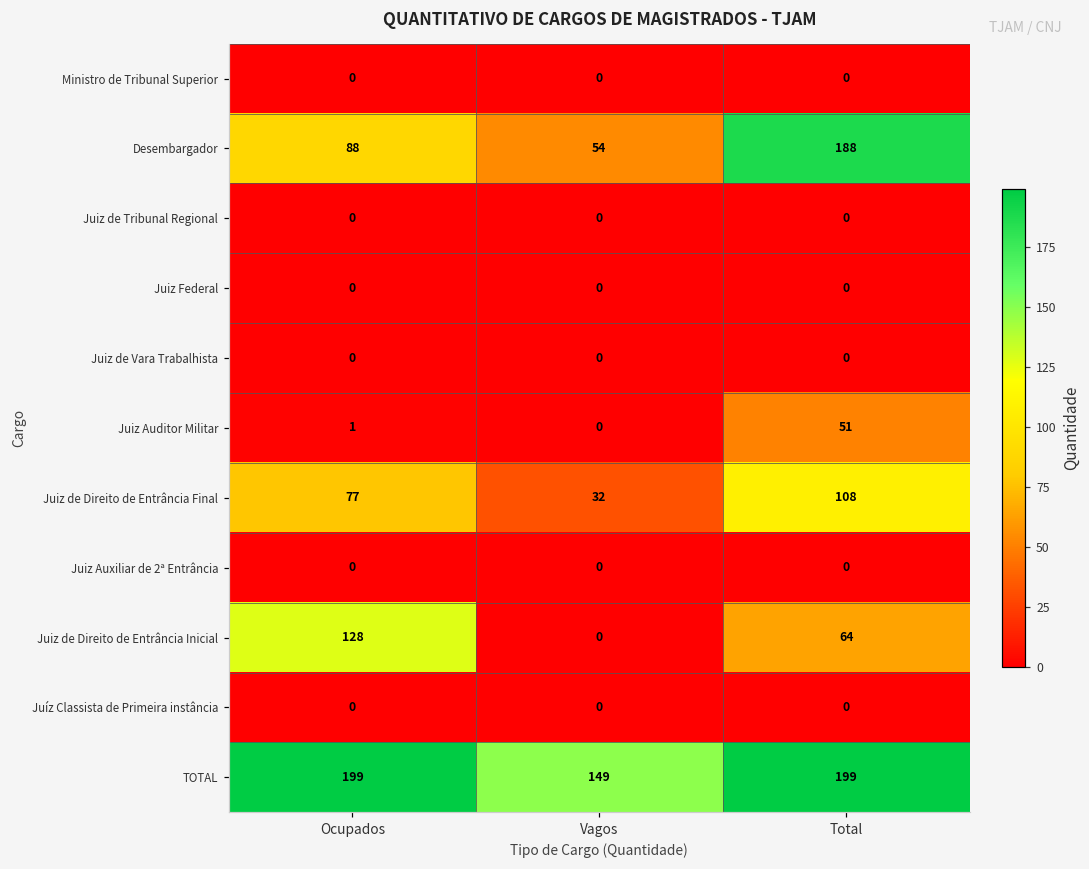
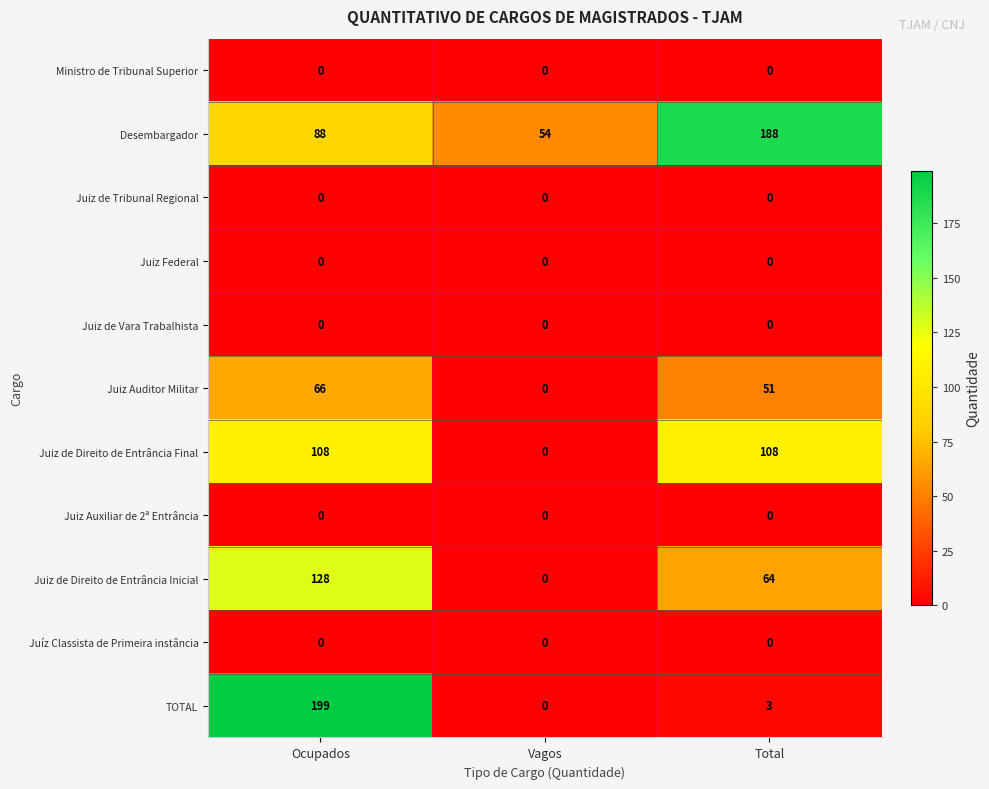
Juiz Auditor Militar, Ocupados: 1 -> 66
Juiz de Direito de Entrância Final, Ocupados: 77 -> 108
Juiz de Direito de Entrância Final, Vagos: 32 -> 0
TOTAL, Vagos: 149 -> 0
TOTAL, Total: 199 -> 3
